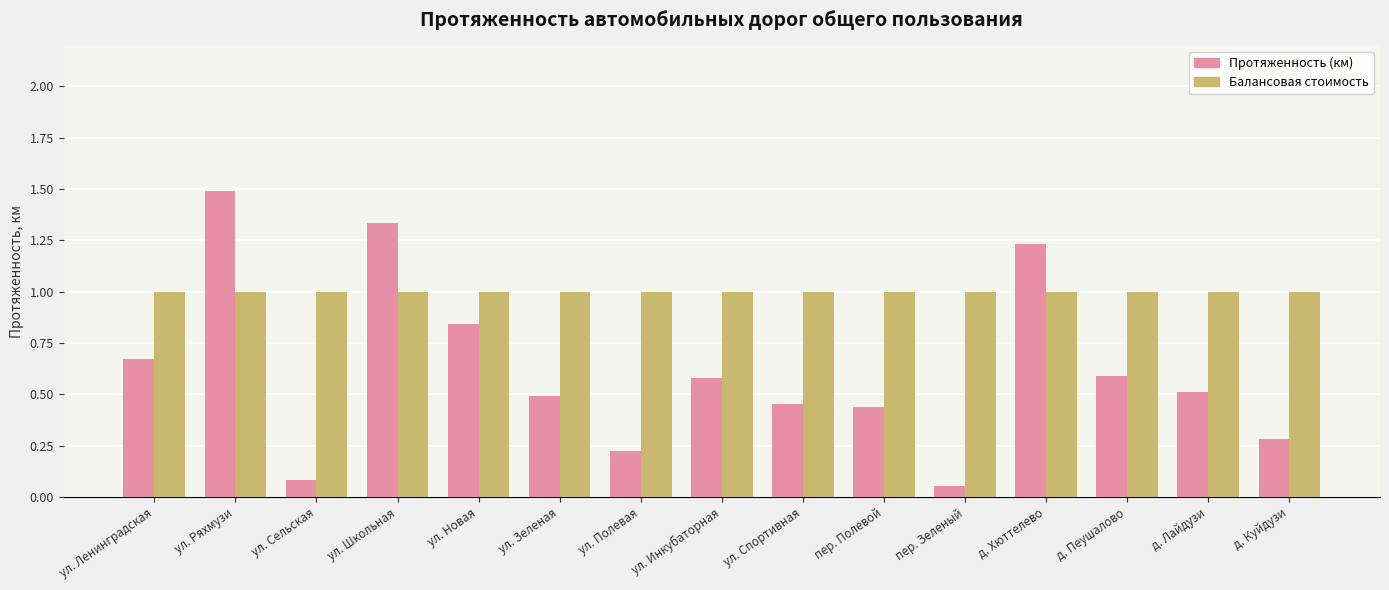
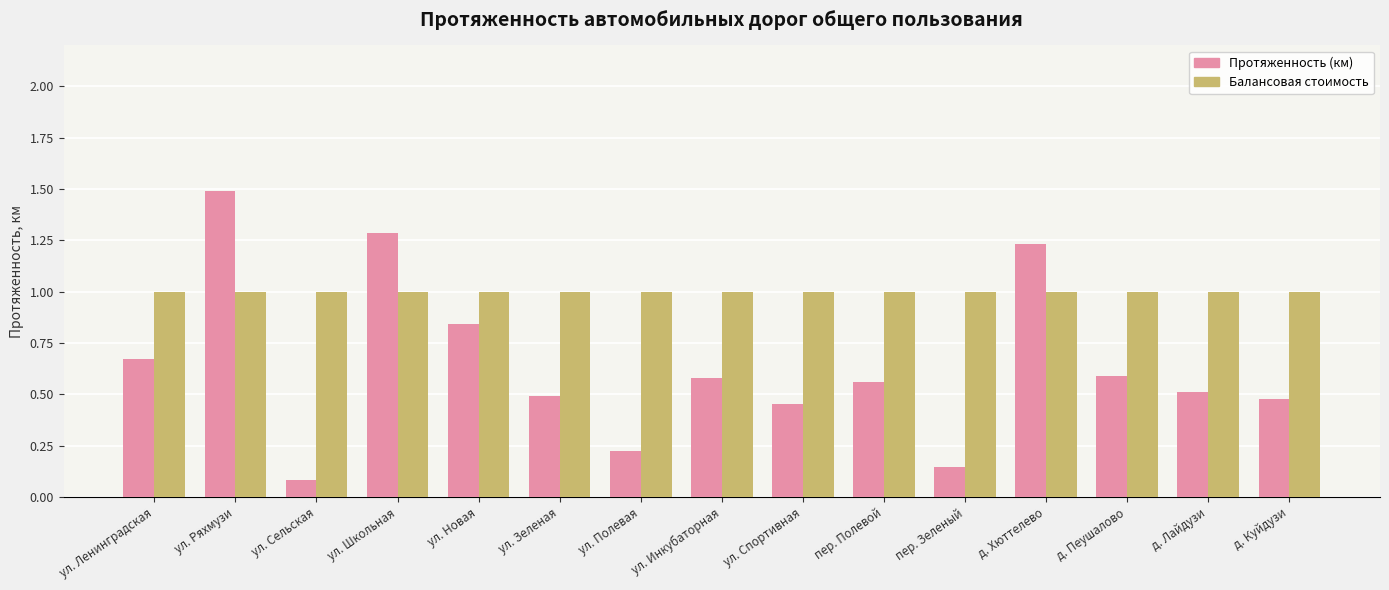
Протяженность (км), ул. Школьная: 1.34 -> 1.29
Протяженность (км), пер. Полевой: 0.44 -> 0.56
Протяженность (км), пер. Зеленый: 0.06 -> 0.15
Протяженность (км), д. Куйдузи: 0.29 -> 0.48
